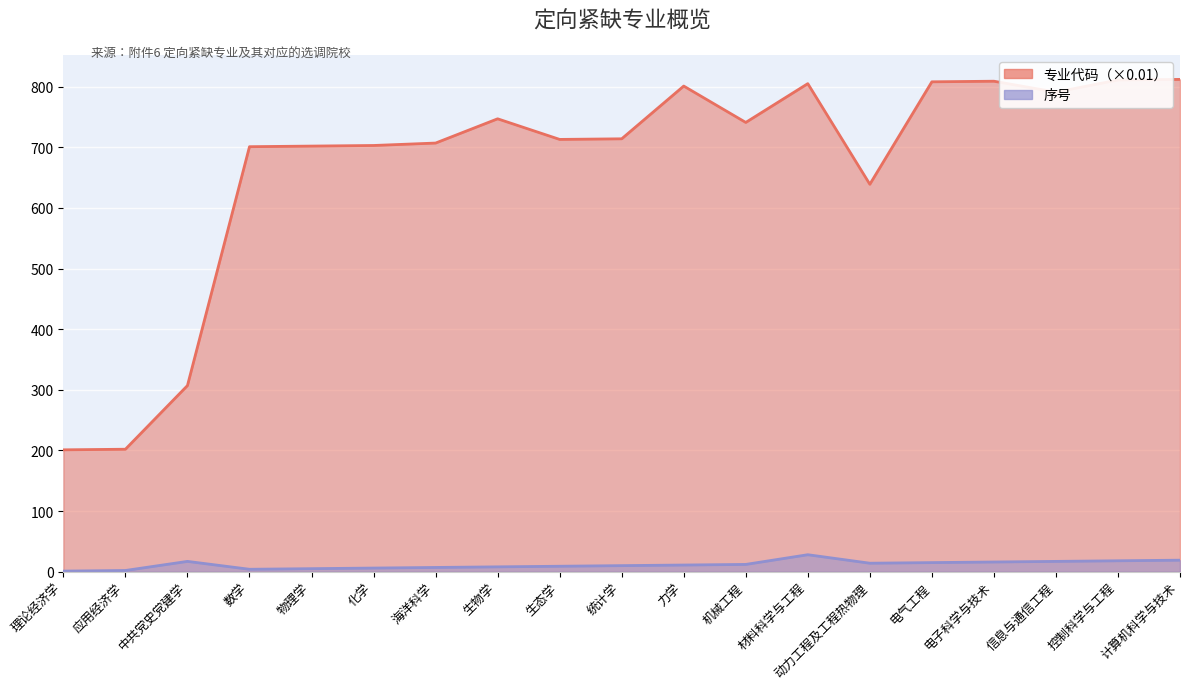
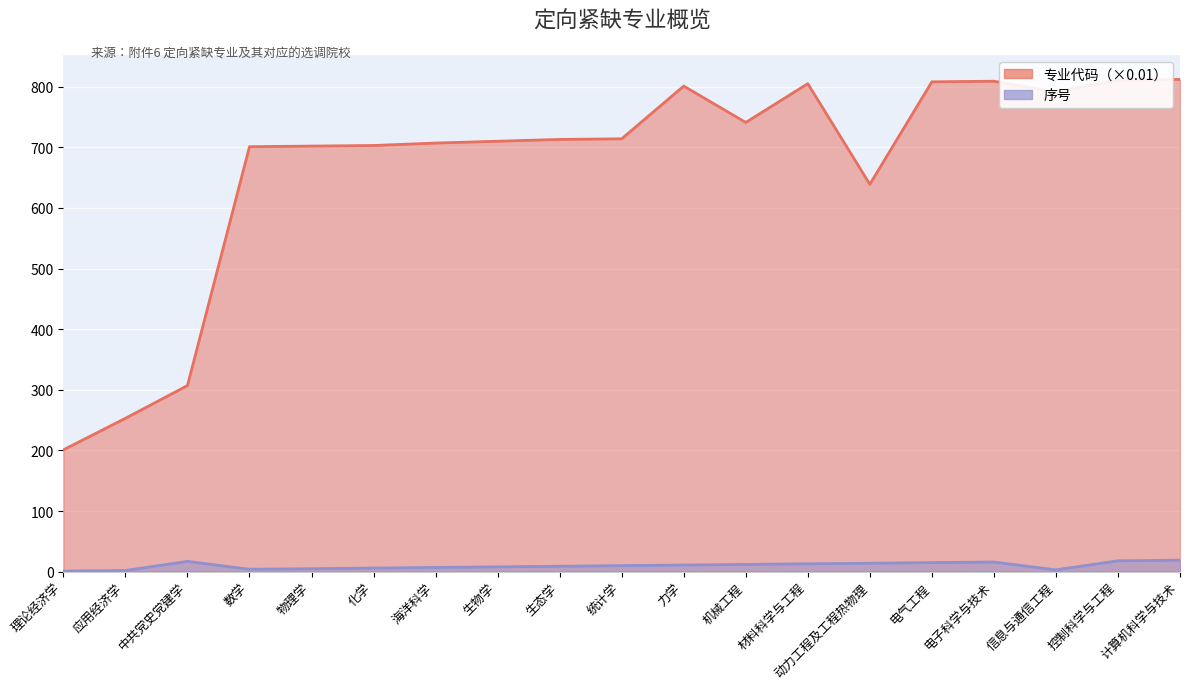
专业代码（×0.01）, 应用经济学: 200 -> 250
专业代码（×0.01）, 生物学: 750 -> 710
序号, 材料科学与工程: 30 -> 10
序号, 信息与通信工程: 20 -> 0
